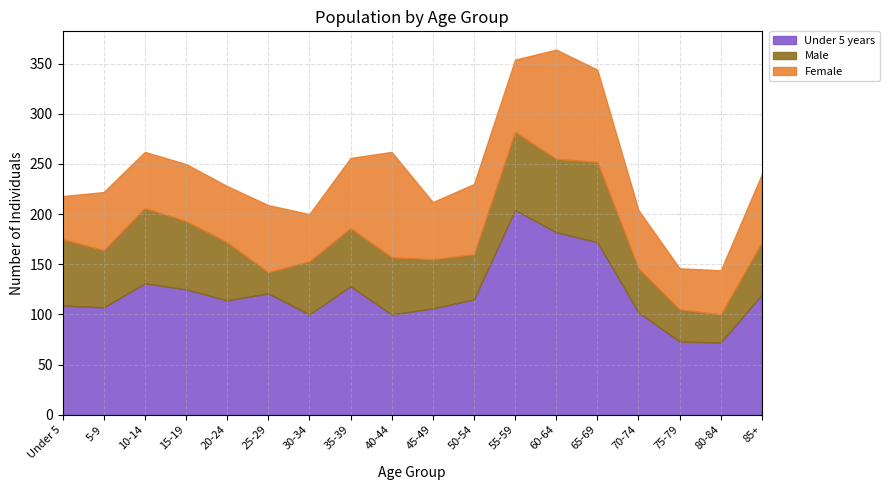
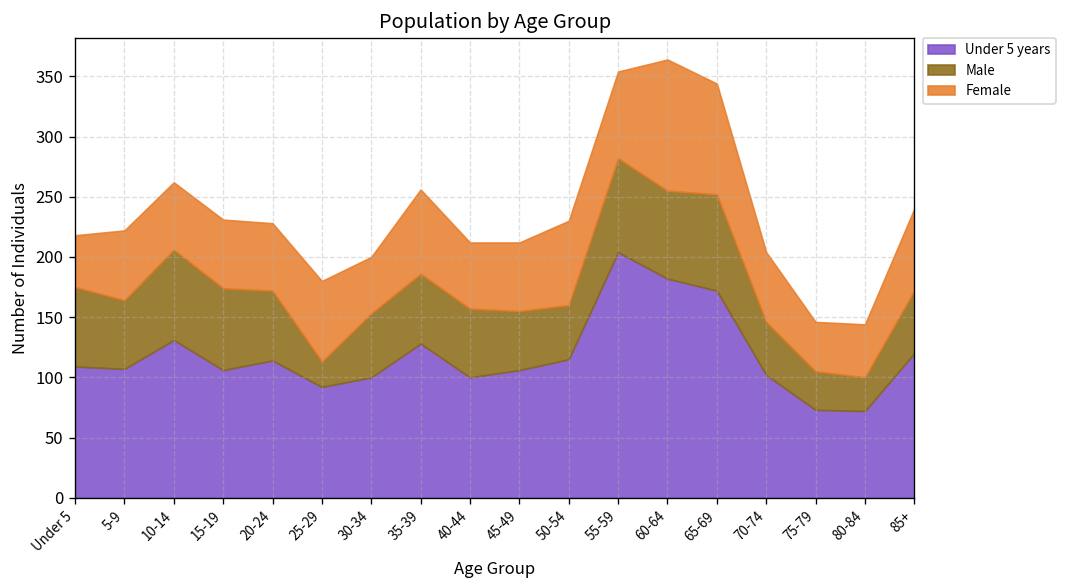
Under 5 years, 15-19: 125 -> 106
Under 5 years, 25-29: 121 -> 92
Female, 40-44: 105 -> 55
